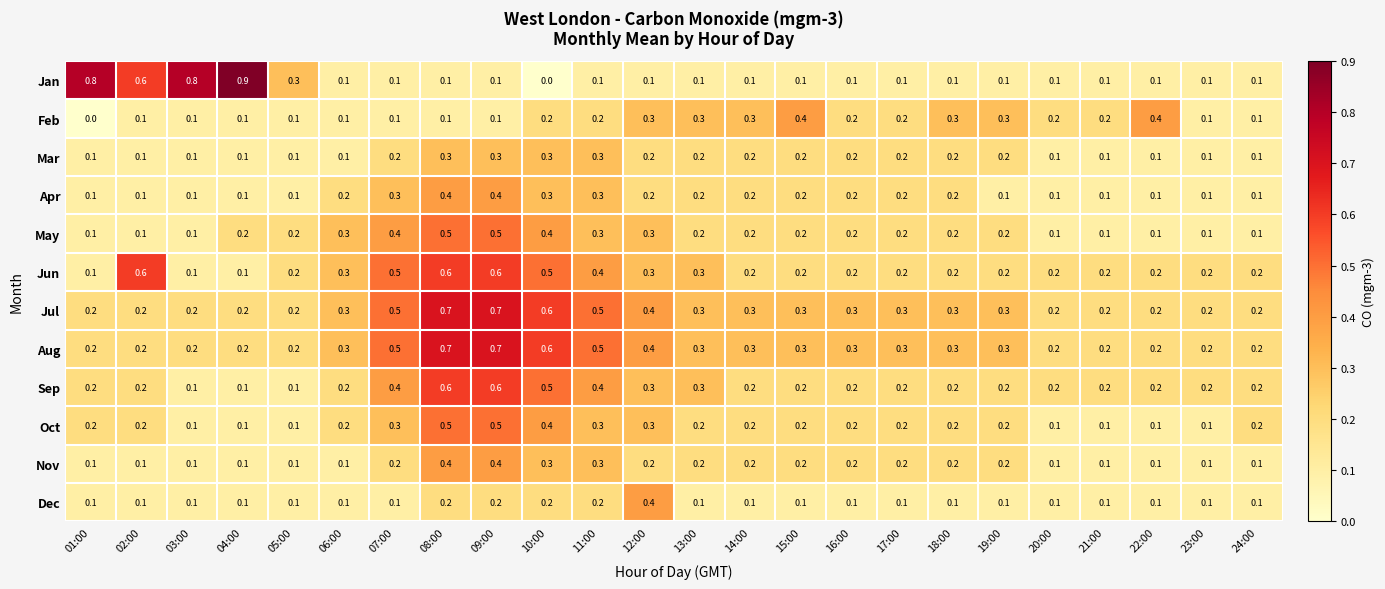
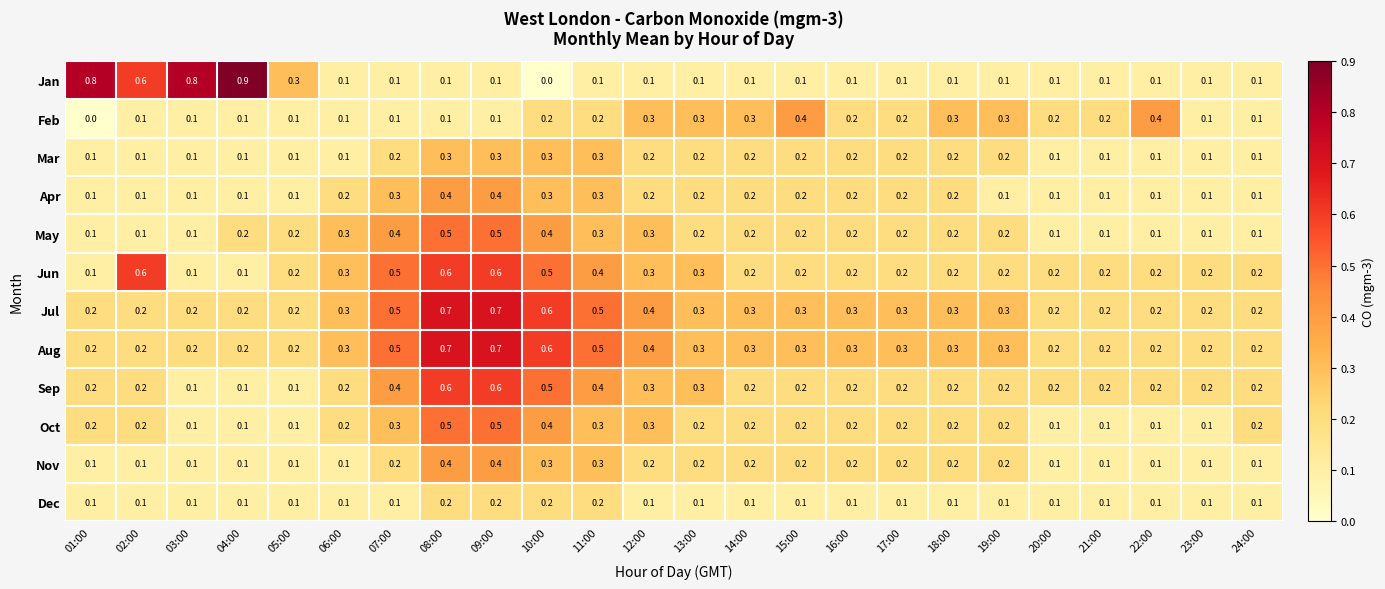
Dec, 12:00: 0.4 -> 0.1
